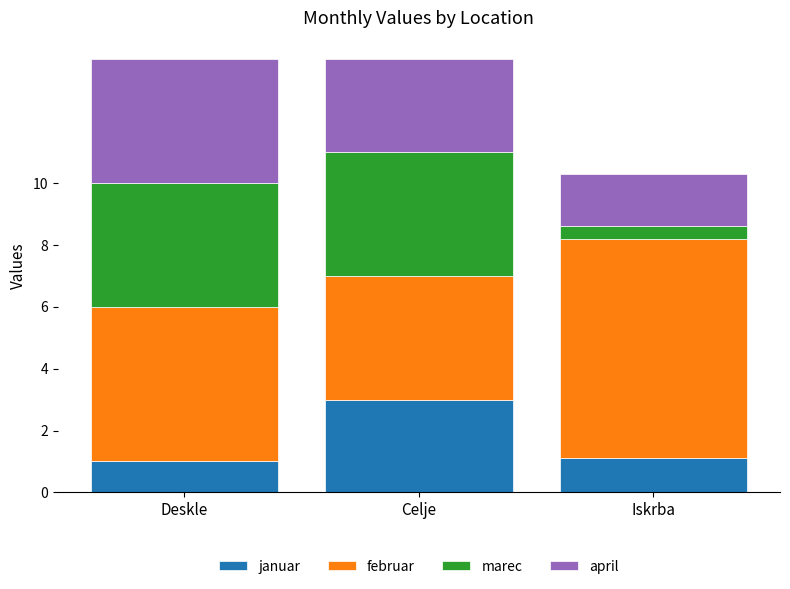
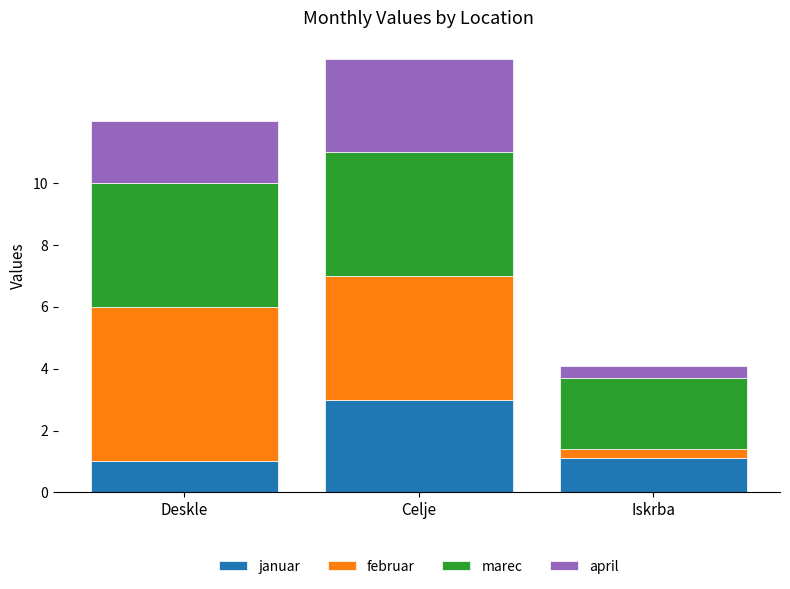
april, Deskle: 4 -> 2
februar, Iskrba: 7.1 -> 0.3
marec, Iskrba: 0.4 -> 2.3
april, Iskrba: 1.7 -> 0.4
